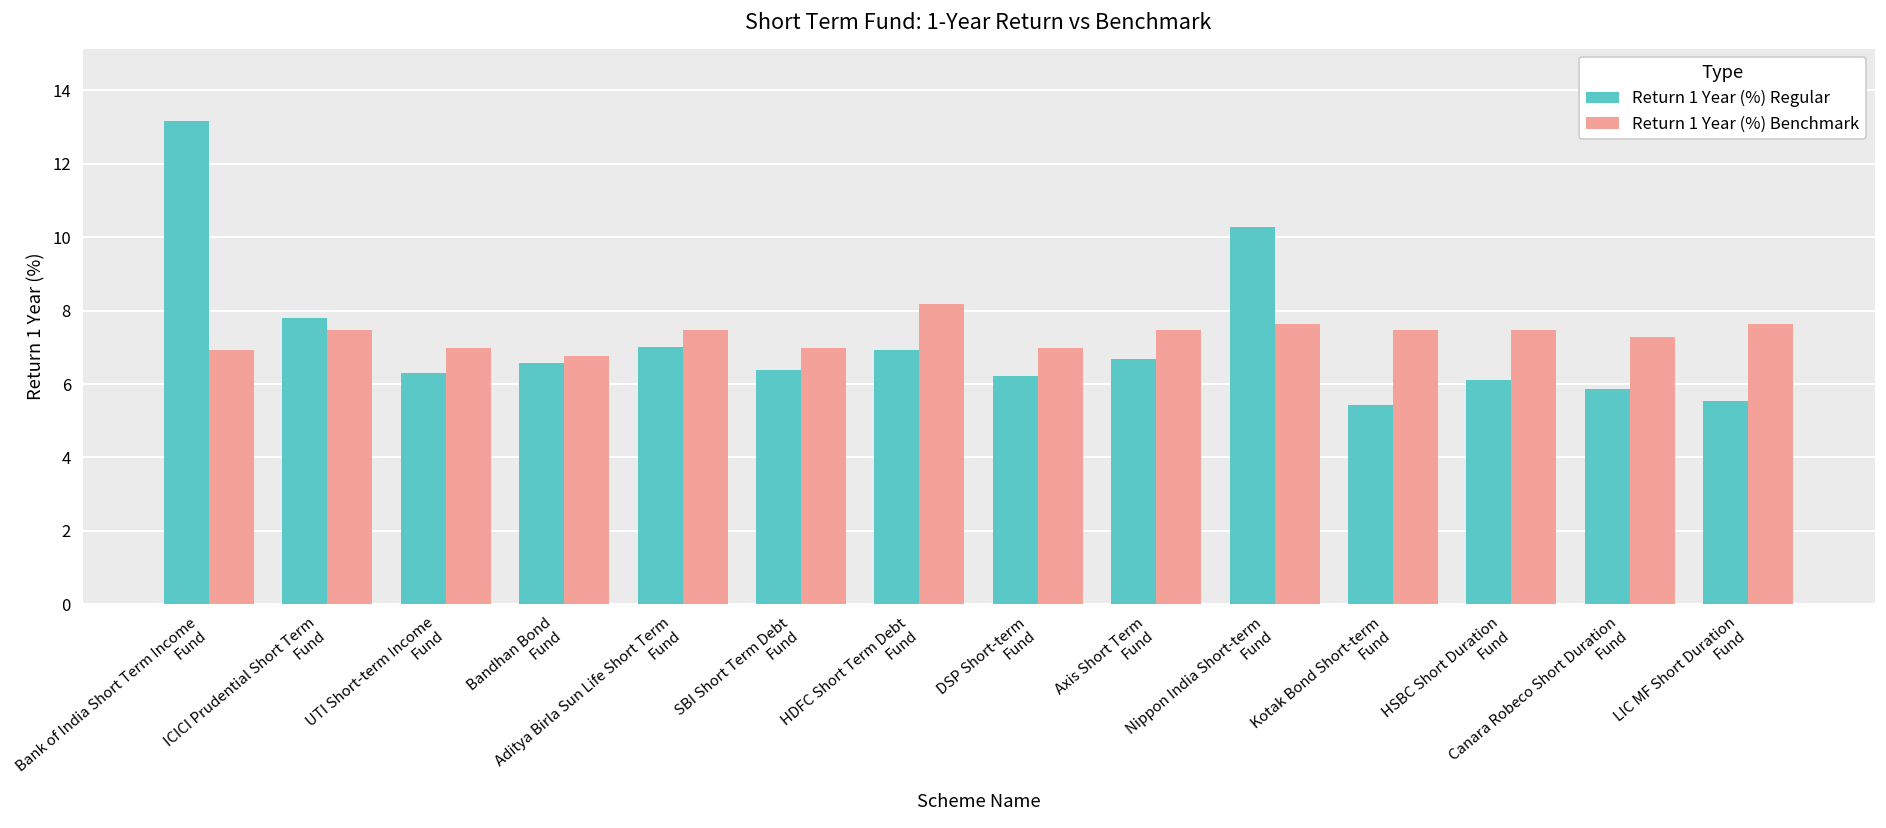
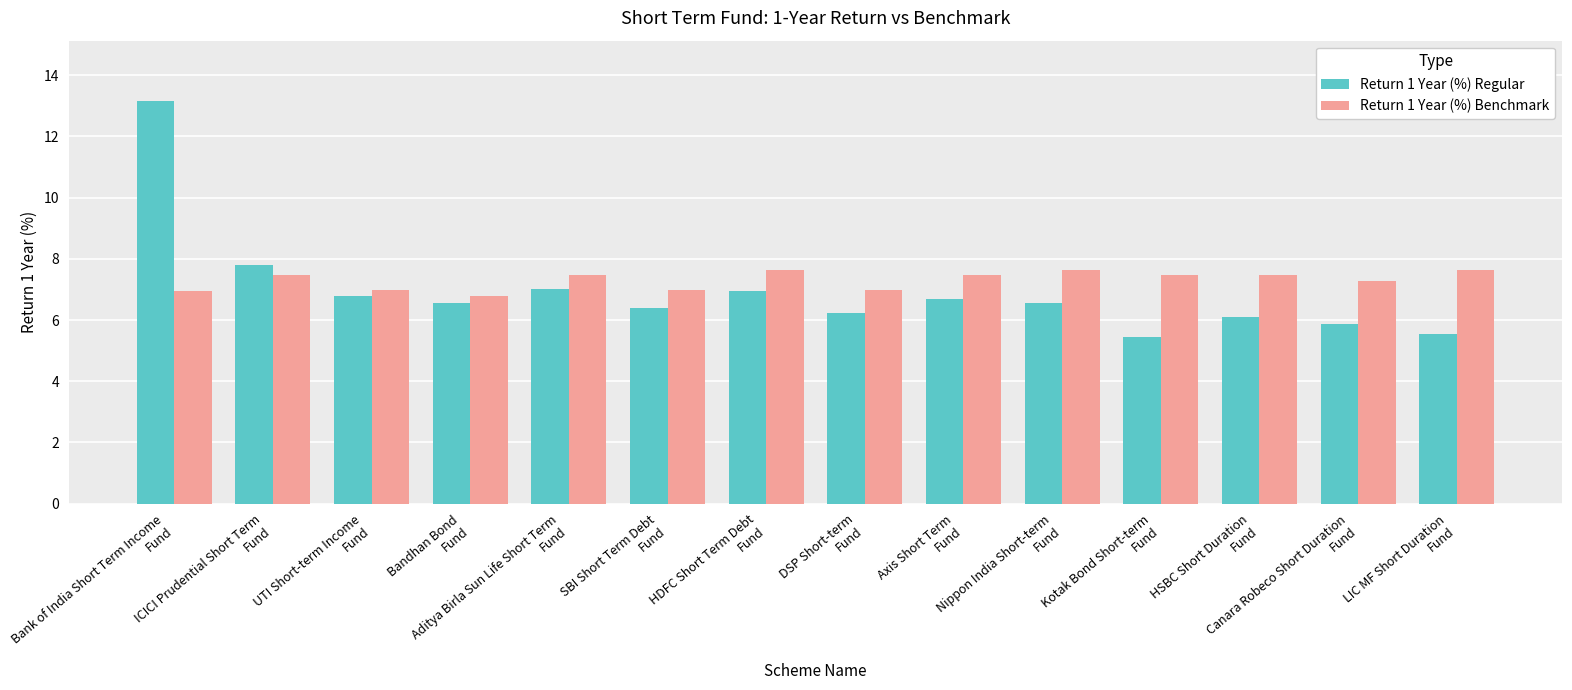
Return 1 Year (%) Regular, UTI Short-term Income Fund: 6.3 -> 6.8
Return 1 Year (%) Benchmark, HDFC Short Term Debt Fund: 8.2 -> 7.6
Return 1 Year (%) Regular, Nippon India Short-term Fund: 10.3 -> 6.6
